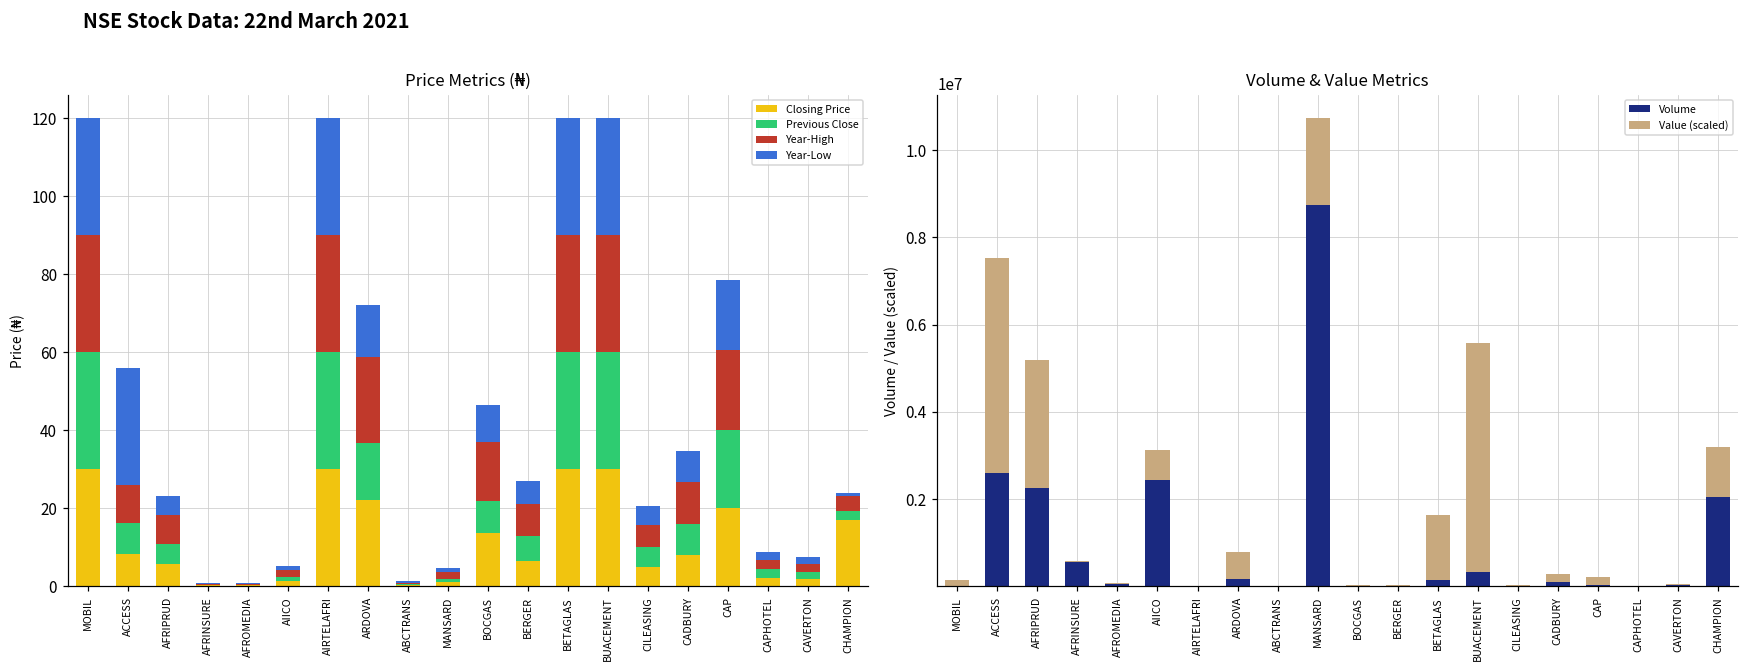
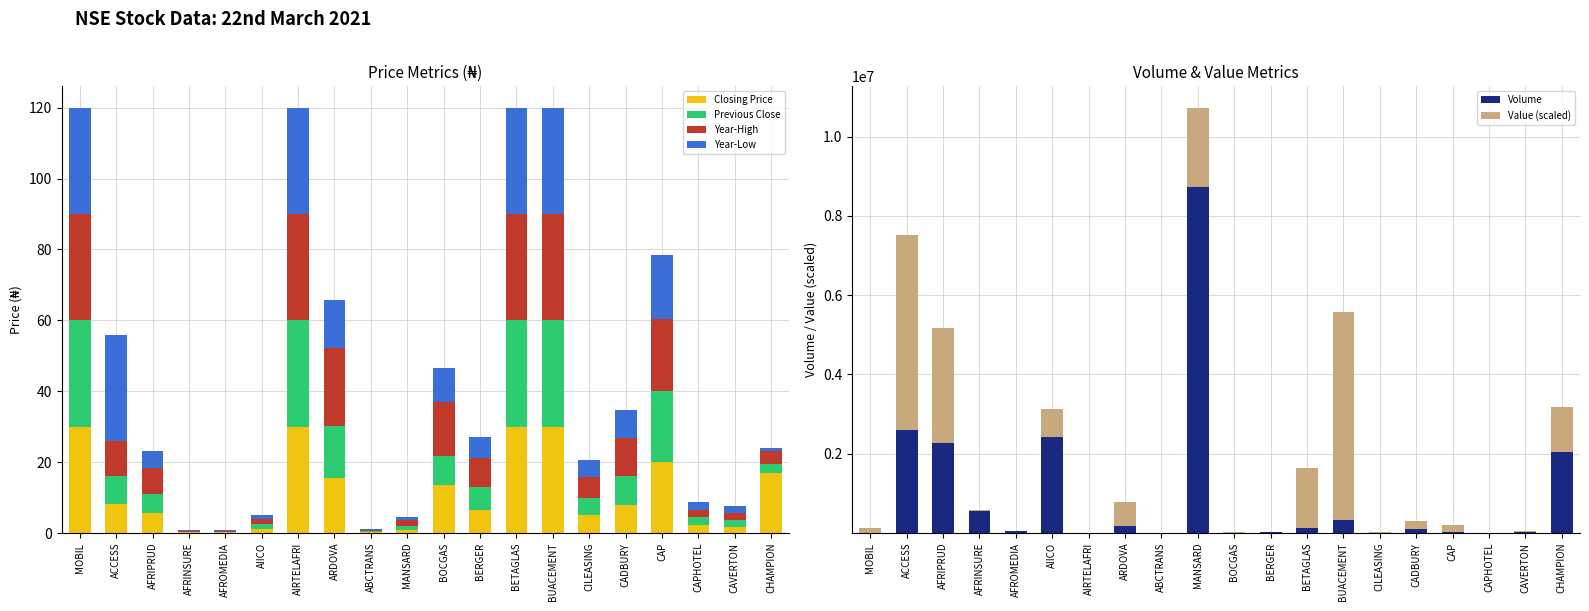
Price Metrics (₦), Closing Price, ARDOVA: 22 -> 15
